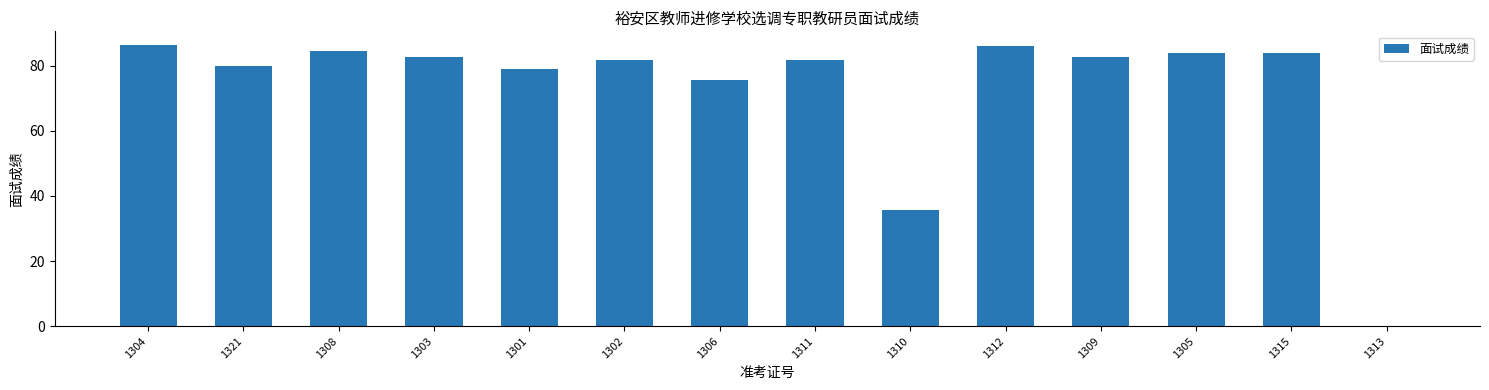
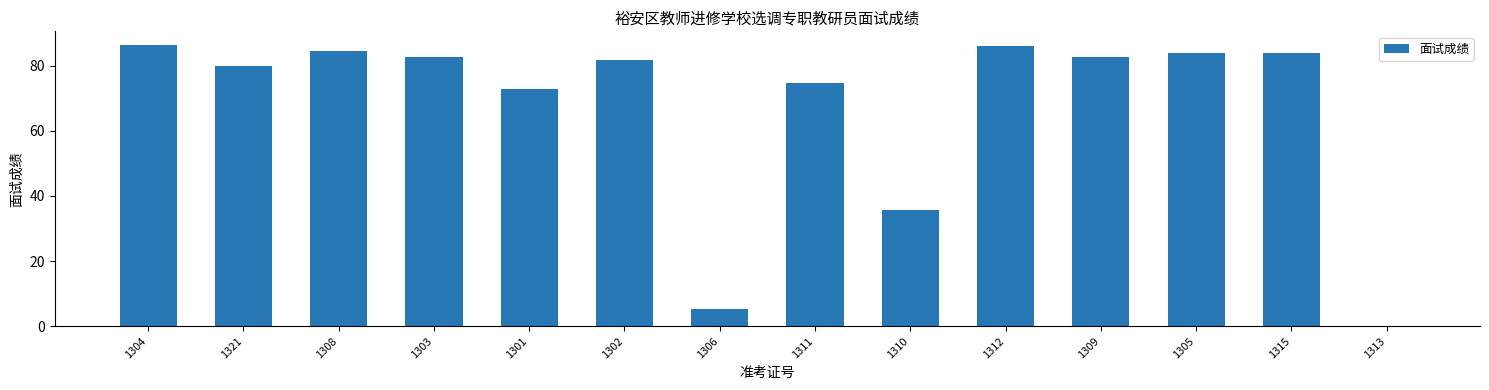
1301: 79 -> 73
1306: 75 -> 5
1311: 82 -> 75
